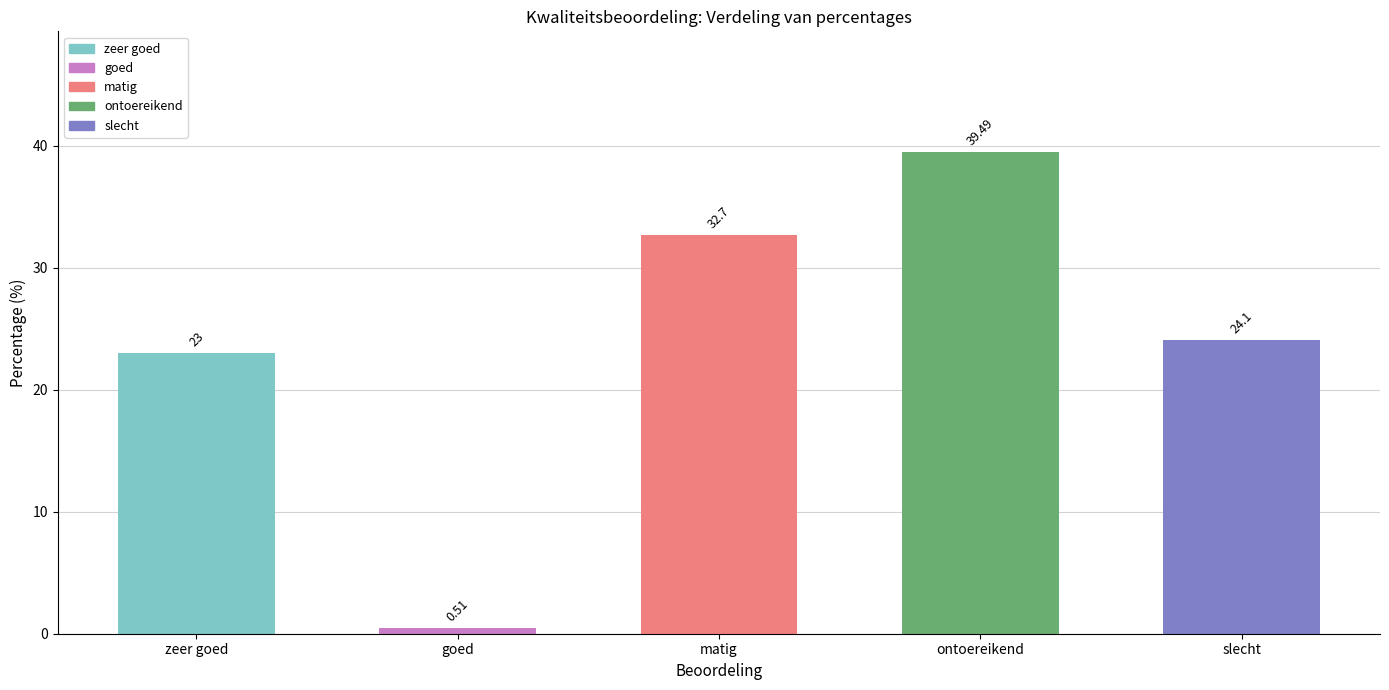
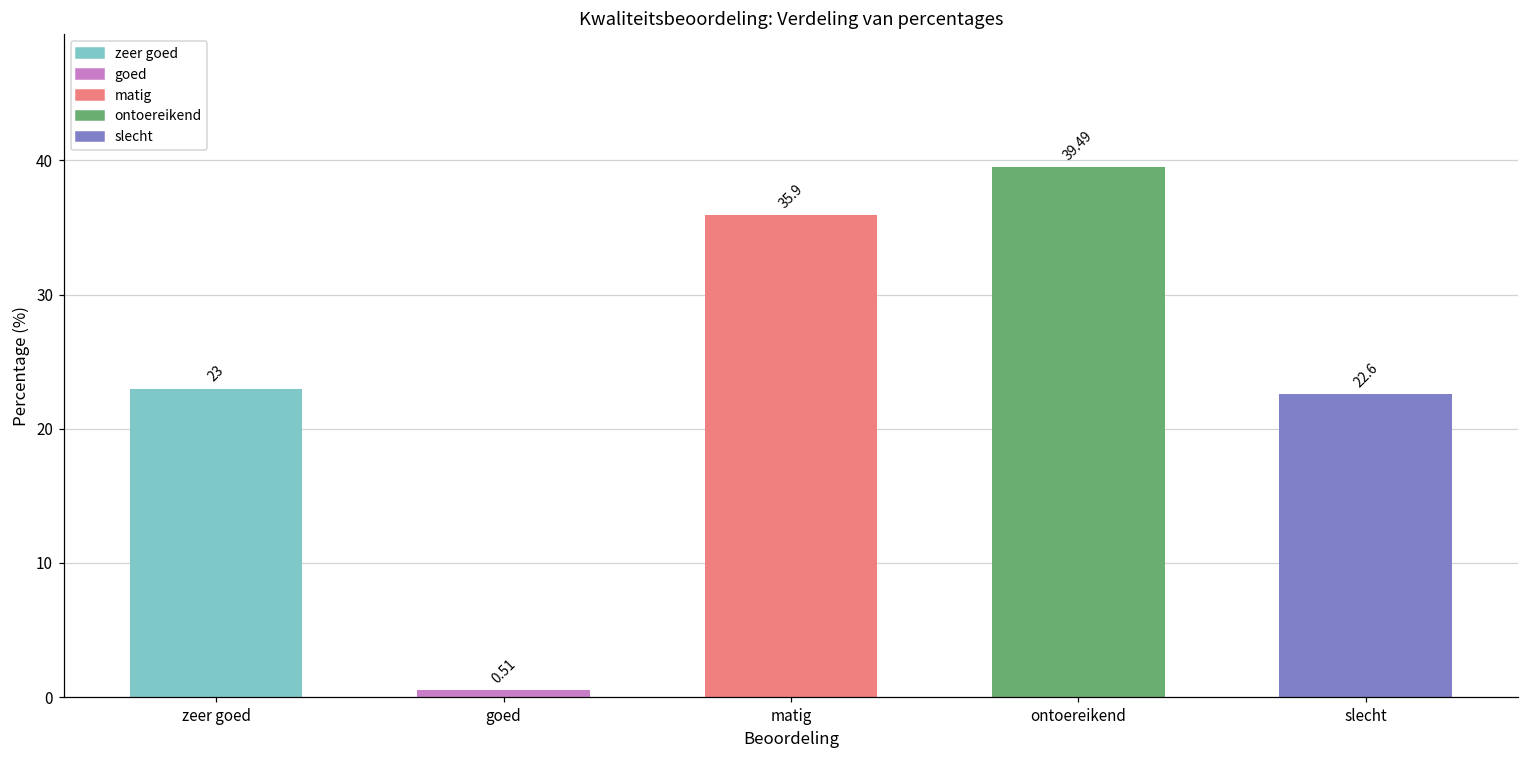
matig: 32.7 -> 35.9
slecht: 24.1 -> 22.6
